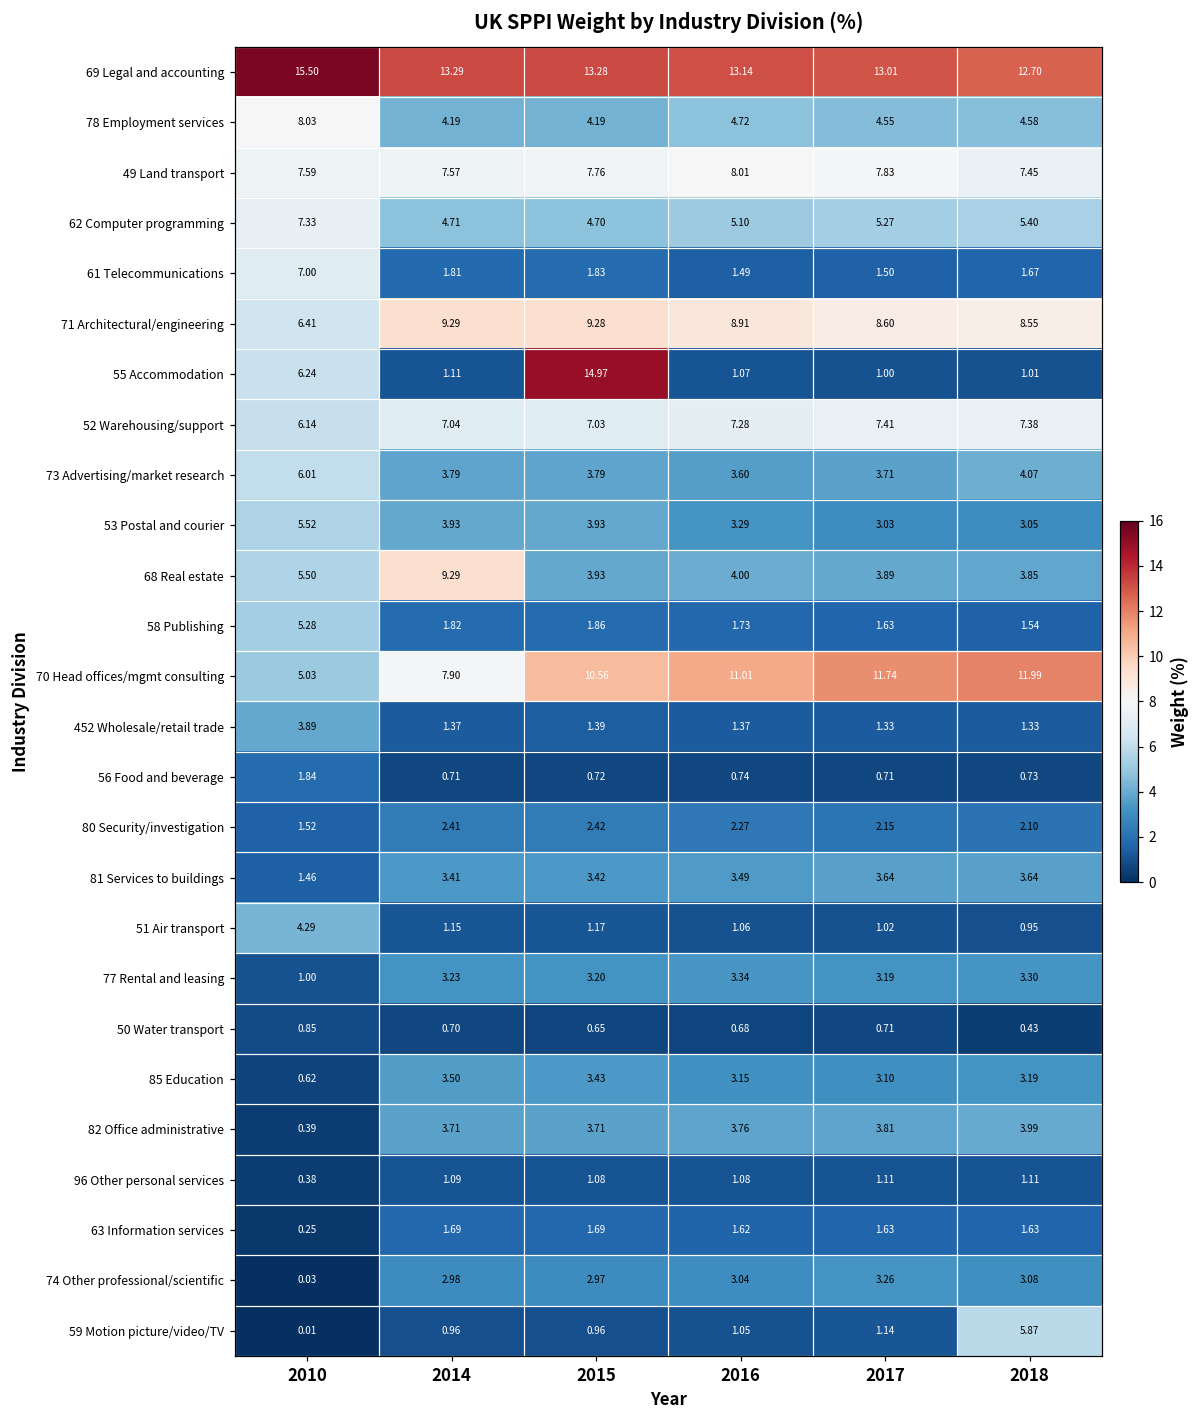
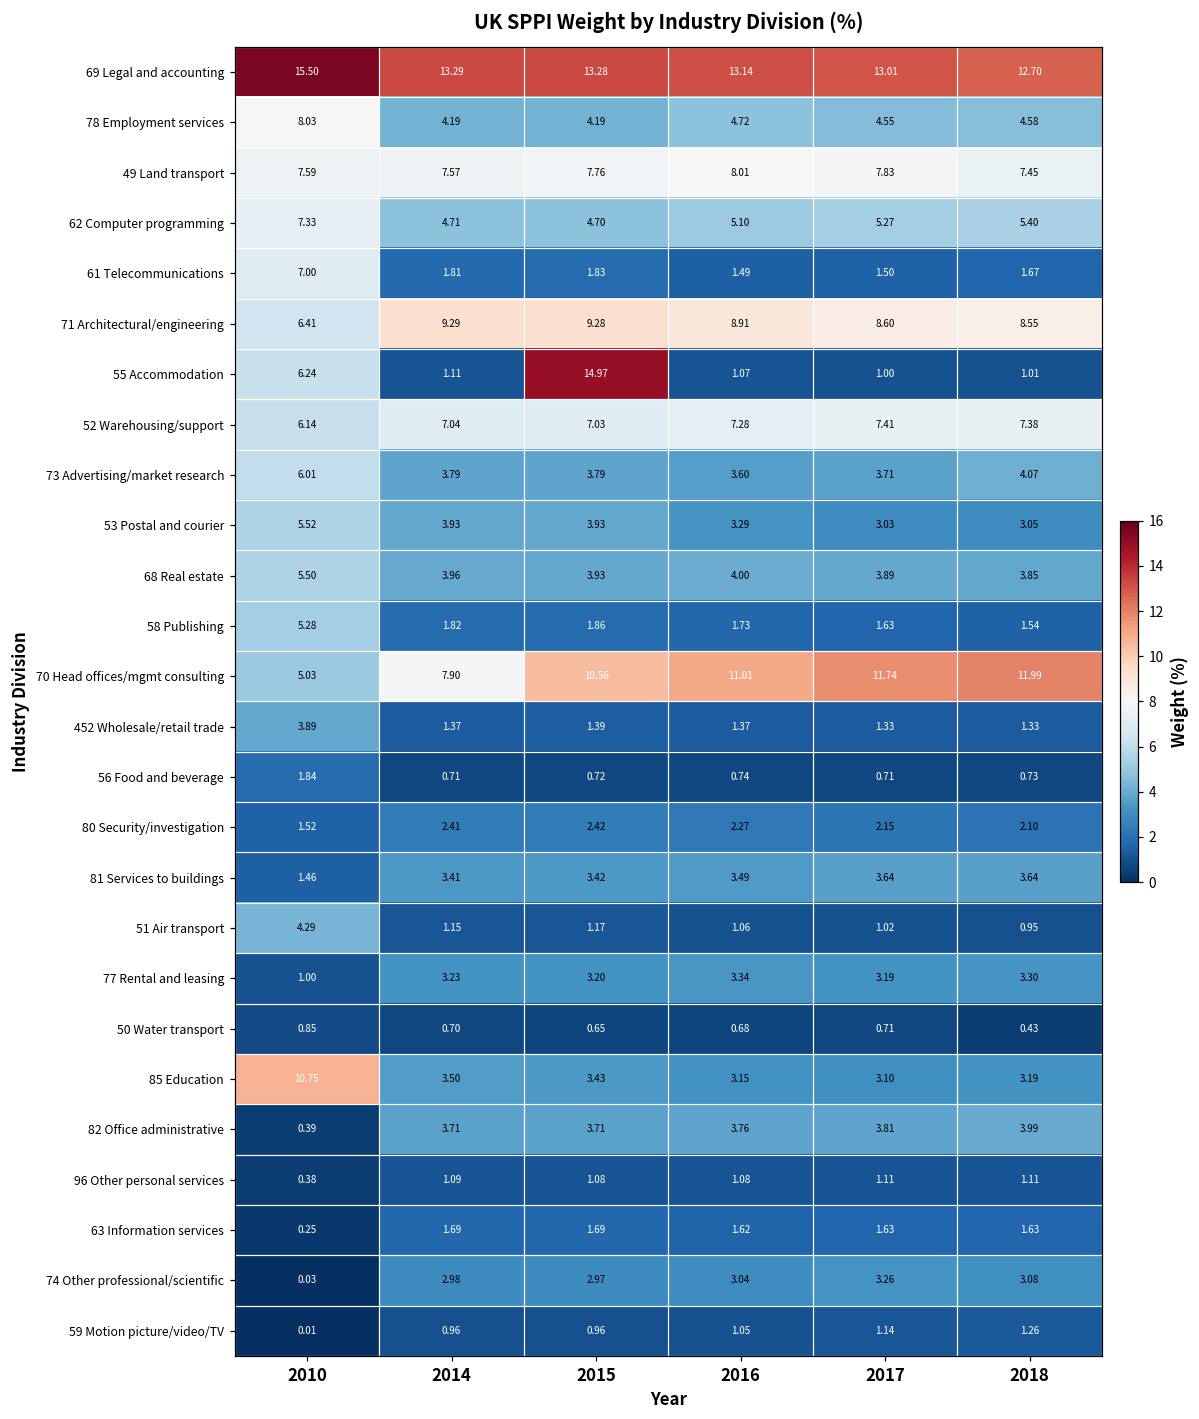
68 Real estate, 2014: 9.29 -> 3.96
85 Education, 2010: 0.62 -> 10.75
59 Motion picture/video/TV, 2018: 5.87 -> 1.26
